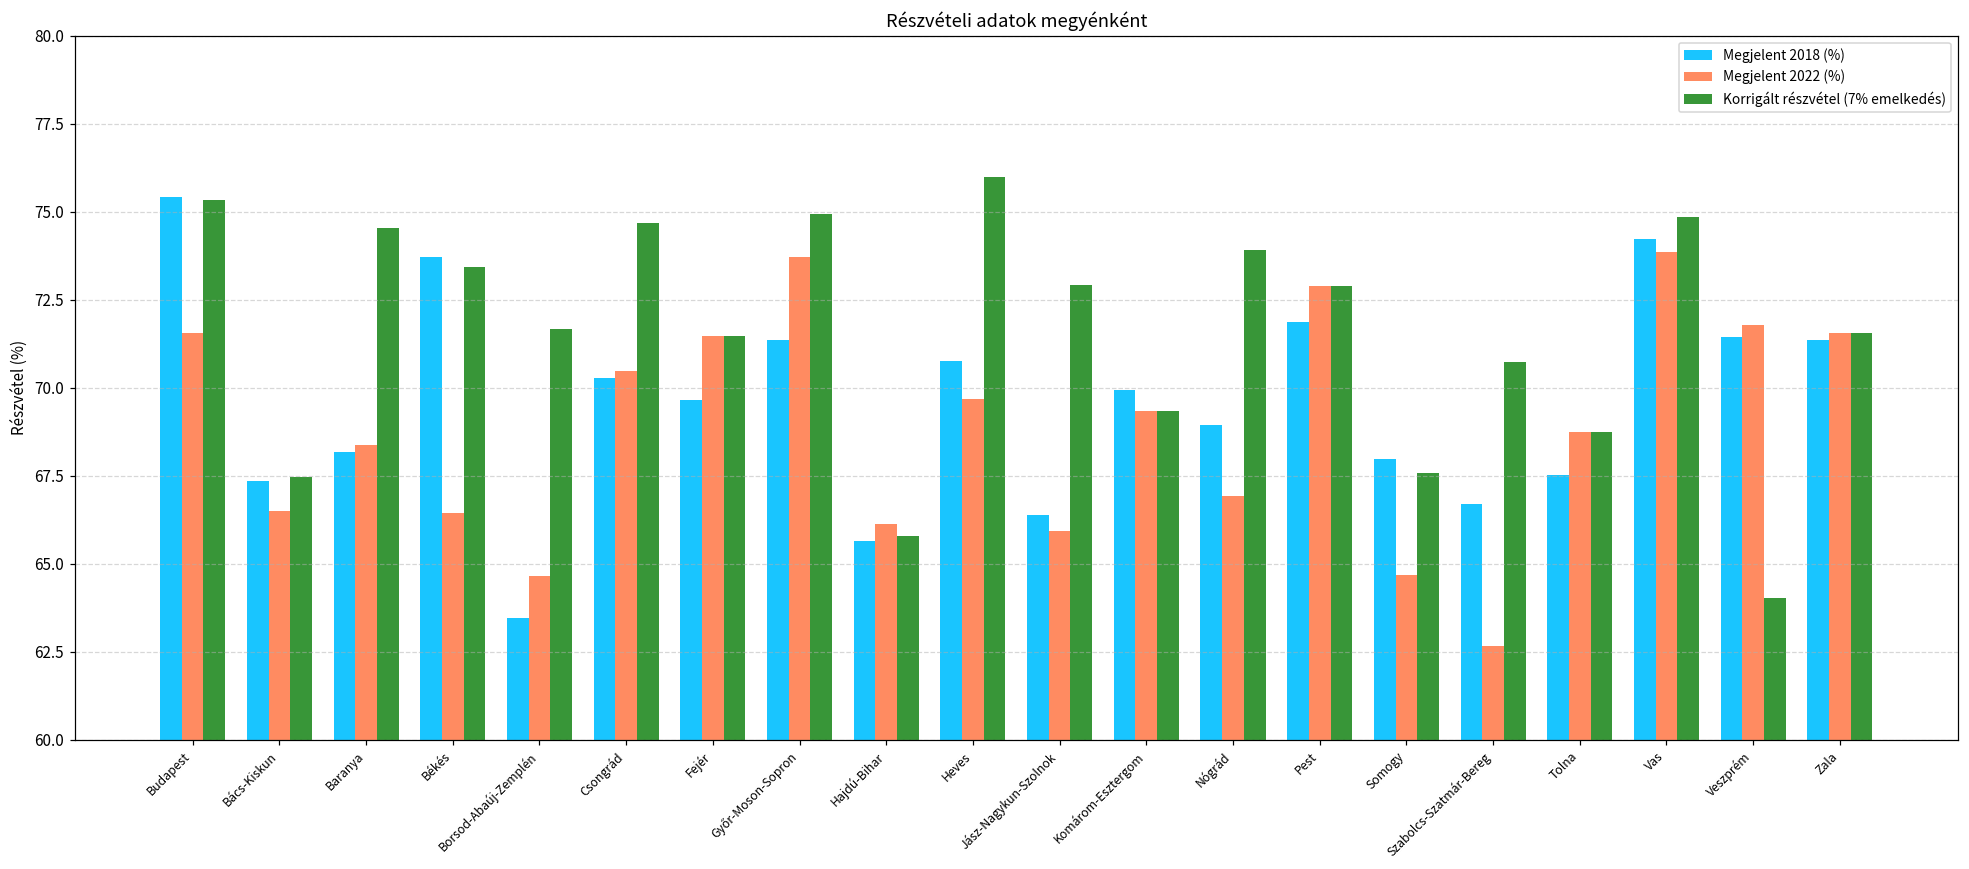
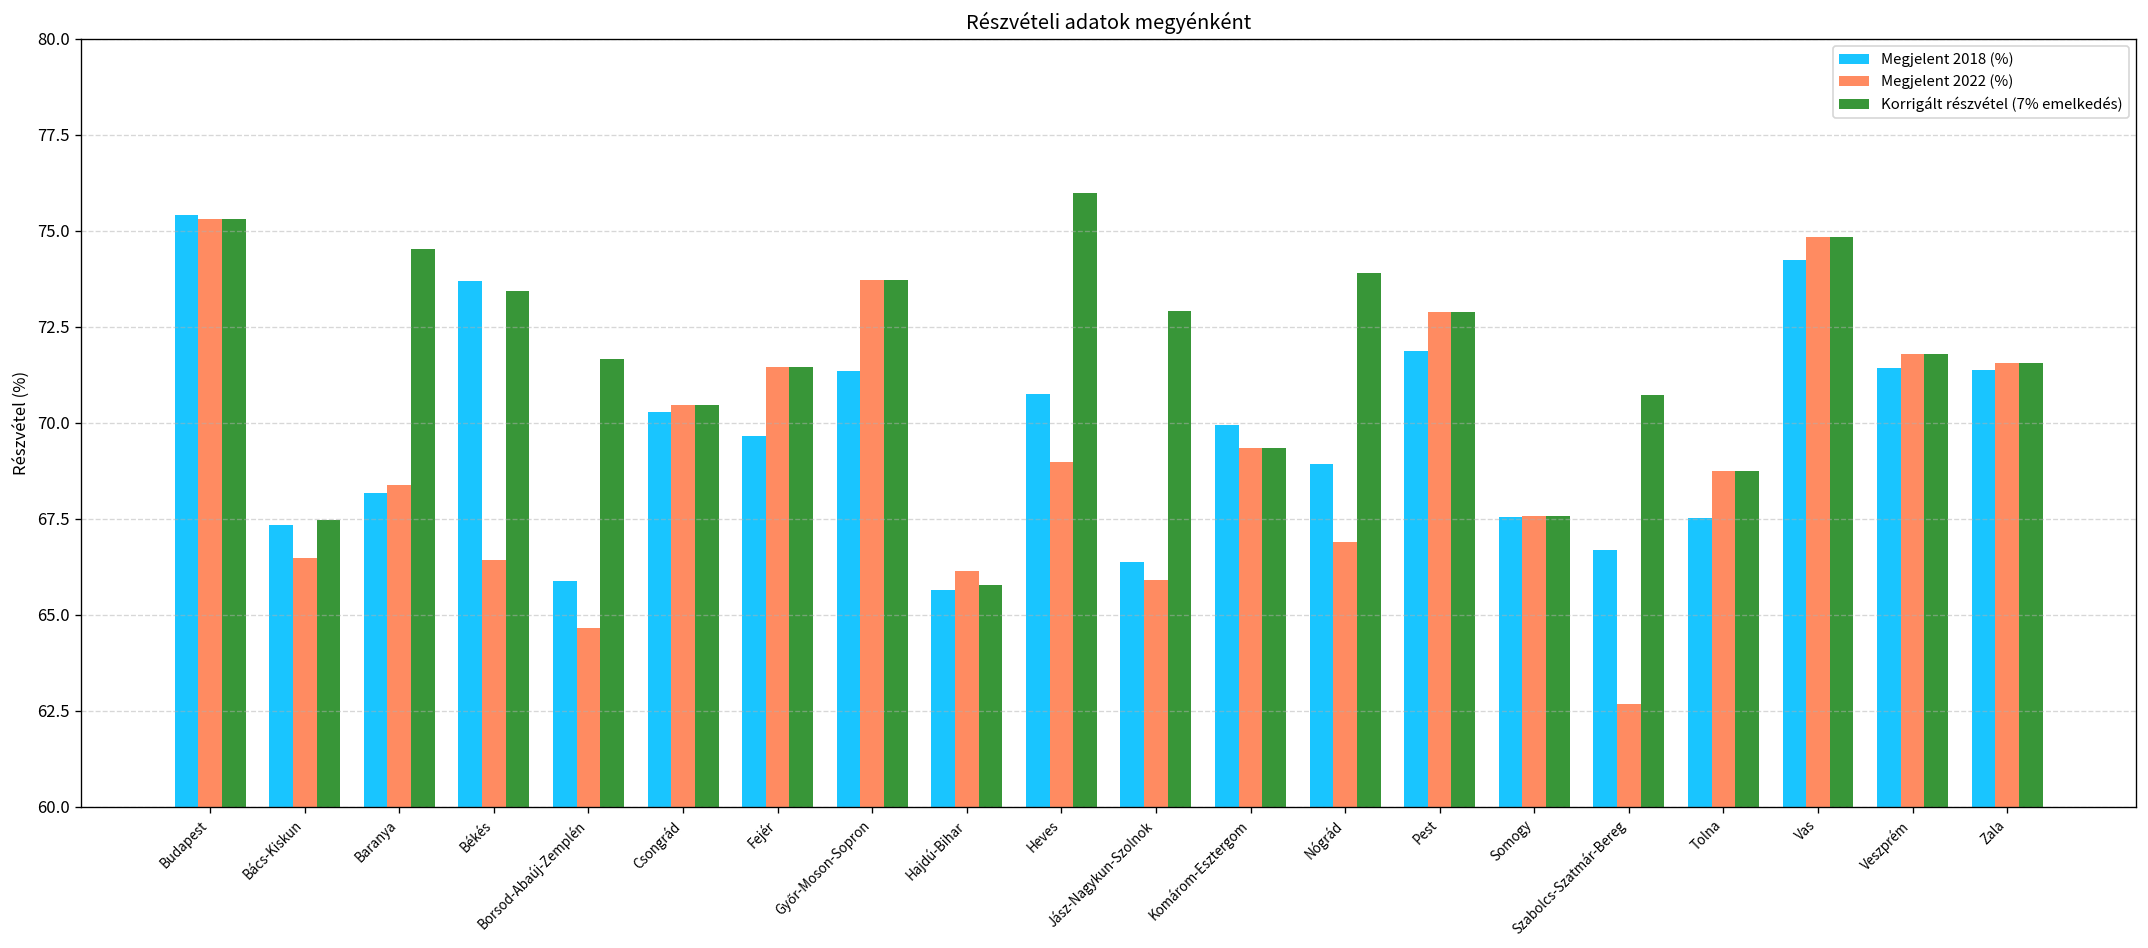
Megjelent 2022 (%), Budapest: 71.6 -> 75.3
Megjelent 2018 (%), Borsod-Abaúj-Zemplén: 63.4 -> 65.9
Korrigált részvétel (7% emelkedés), Csongrád: 74.7 -> 70.5
Korrigált részvétel (7% emelkedés), Győr-Moson-Sopron: 74.9 -> 73.7
Megjelent 2022 (%), Heves: 69.7 -> 69.0
Megjelent 2018 (%), Somogy: 68.0 -> 67.5
Megjelent 2022 (%), Somogy: 64.7 -> 67.6
Megjelent 2022 (%), Vas: 73.8 -> 74.8
Korrigált részvétel (7% emelkedés), Veszprém: 64.0 -> 71.8
